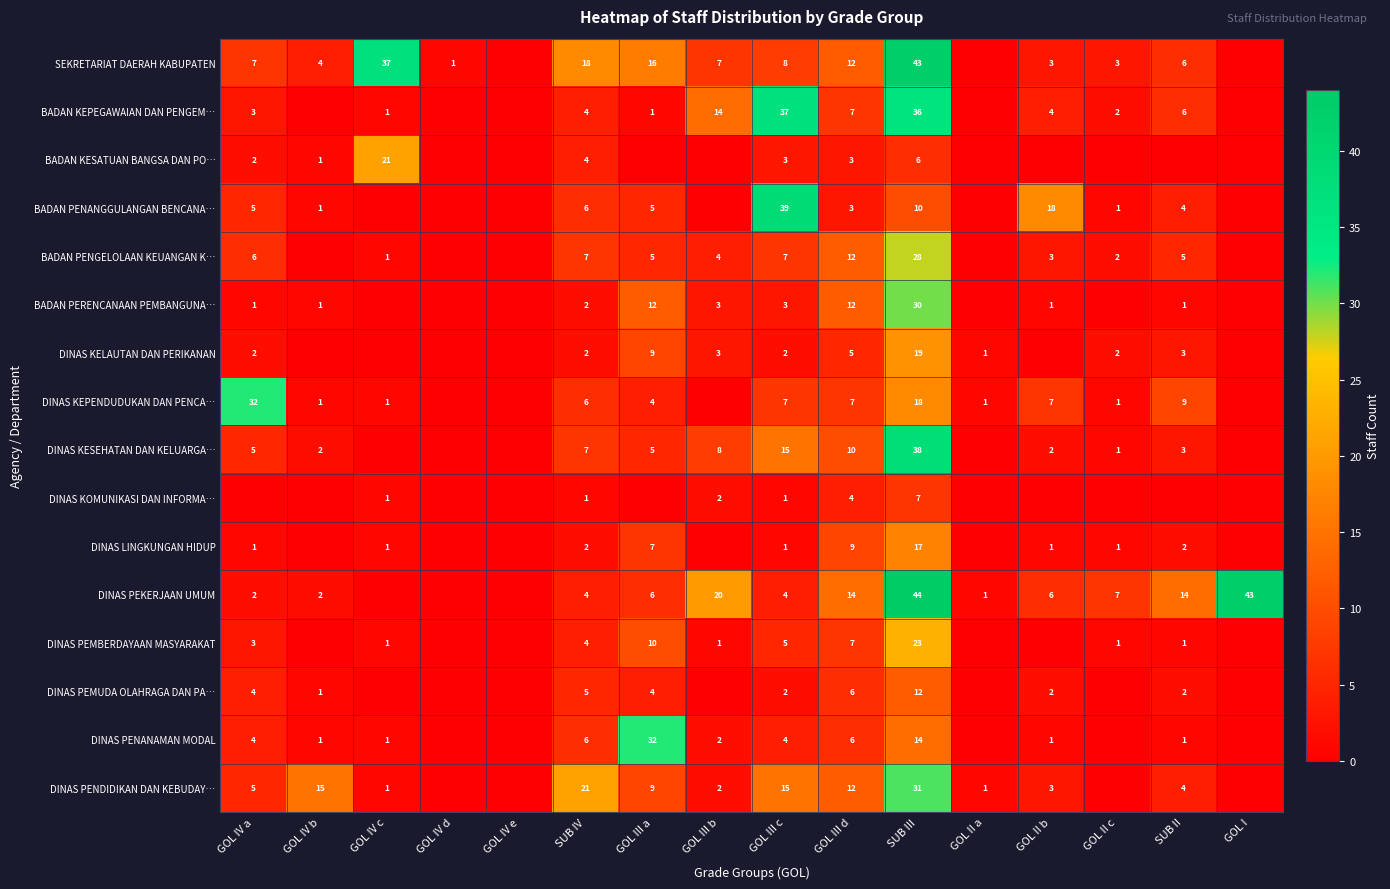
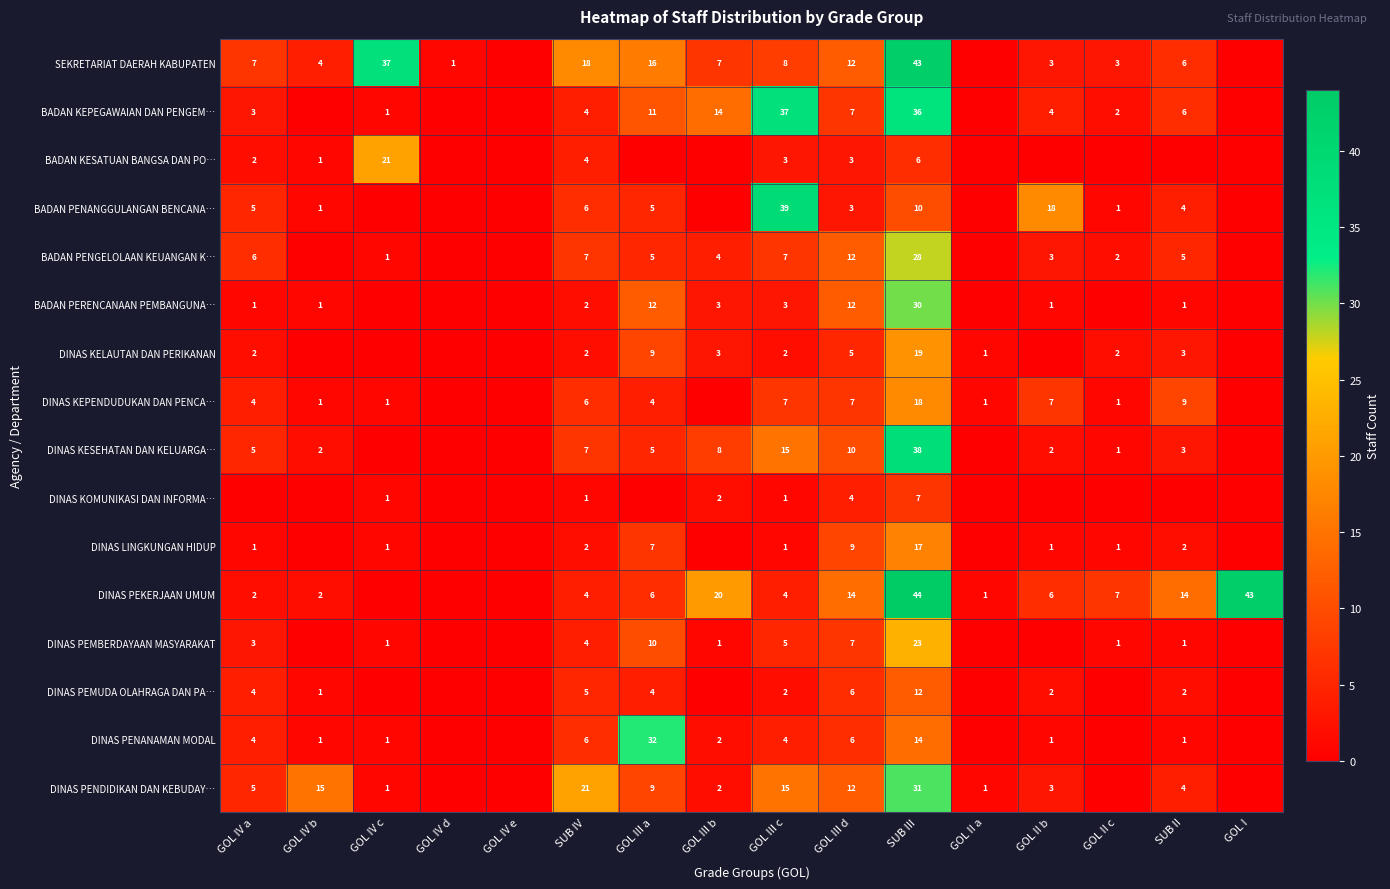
BADAN KEPEGAWAIAN DAN PENGEM…, GOL III a: 1 -> 11
DINAS KEPENDUDUKAN DAN PENCA…, GOL IV a: 32 -> 4
